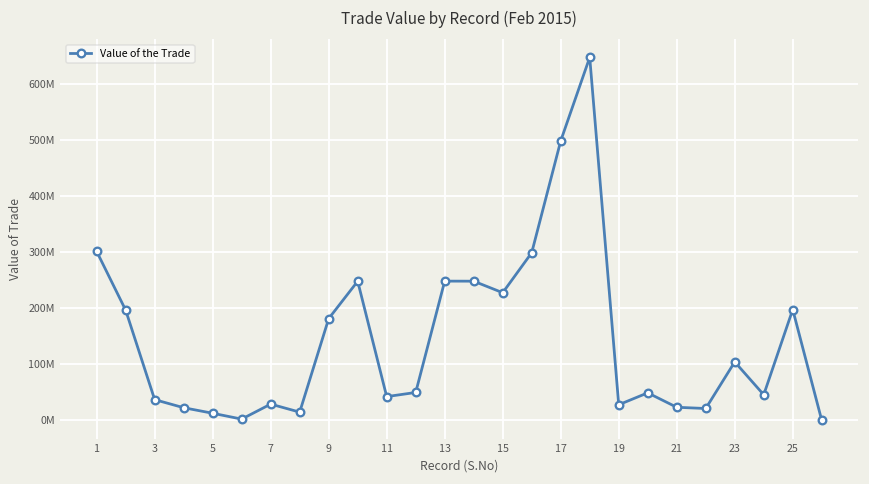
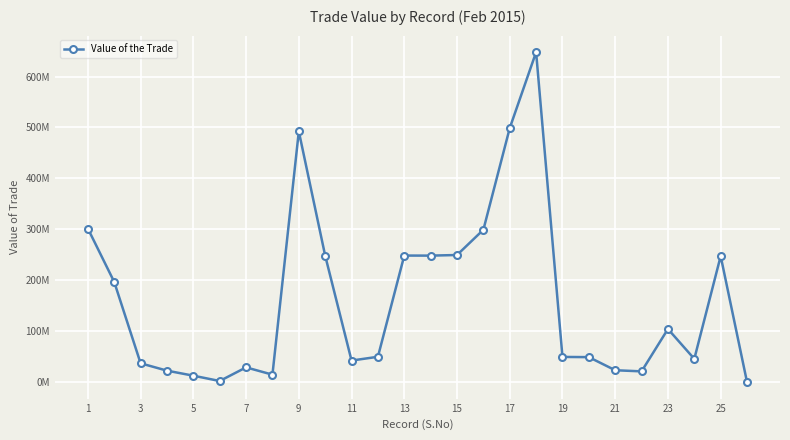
9: 180000000 -> 490000000
15: 230000000 -> 250000000
19: 30000000 -> 50000000
25: 200000000 -> 250000000
